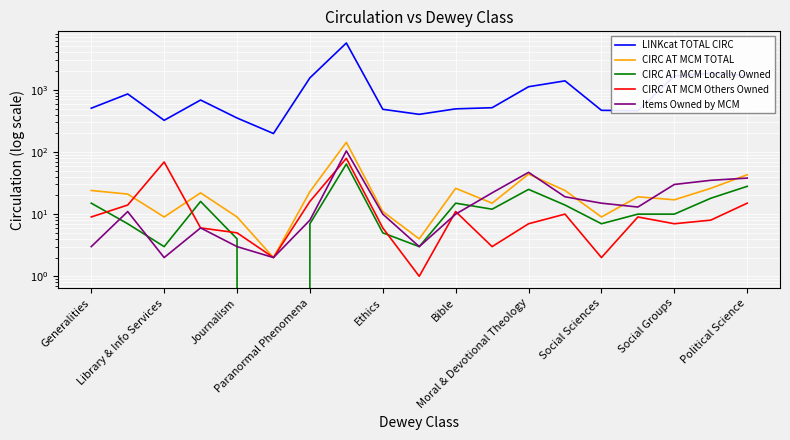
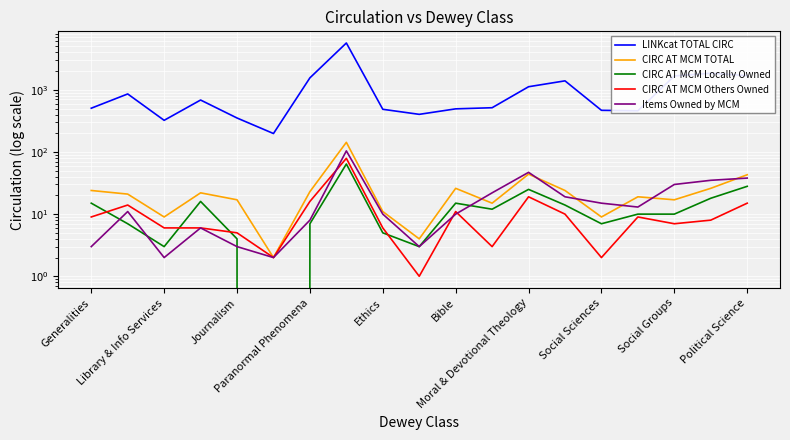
CIRC AT MCM Others Owned, Library & Info Services: 70 -> 6
CIRC AT MCM TOTAL, Journalism: 9 -> 17
CIRC AT MCM Others Owned, Moral & Devotional Theology: 7 -> 19
